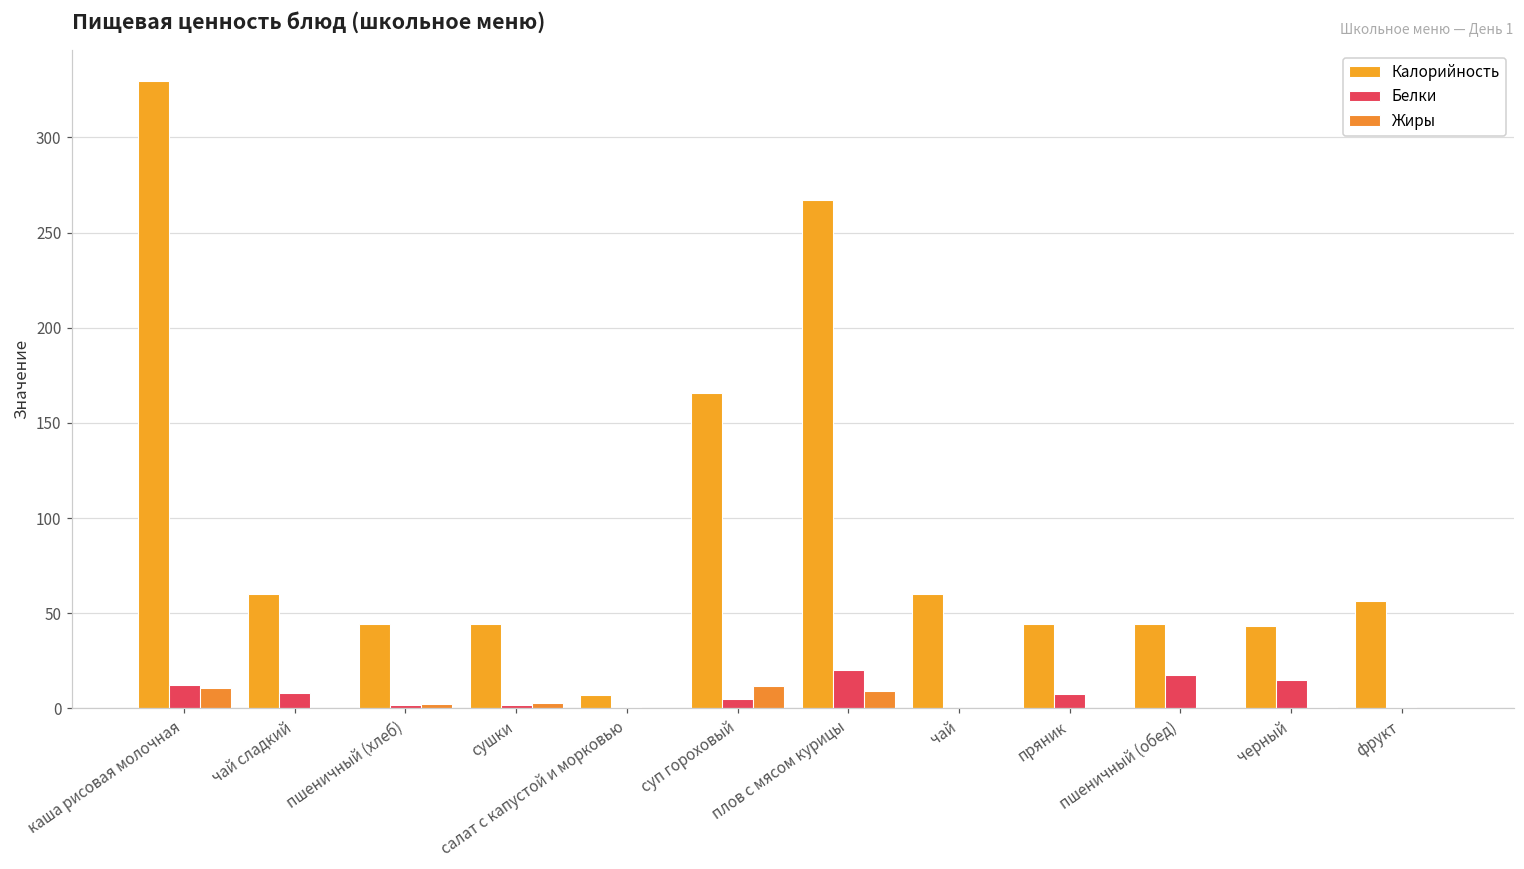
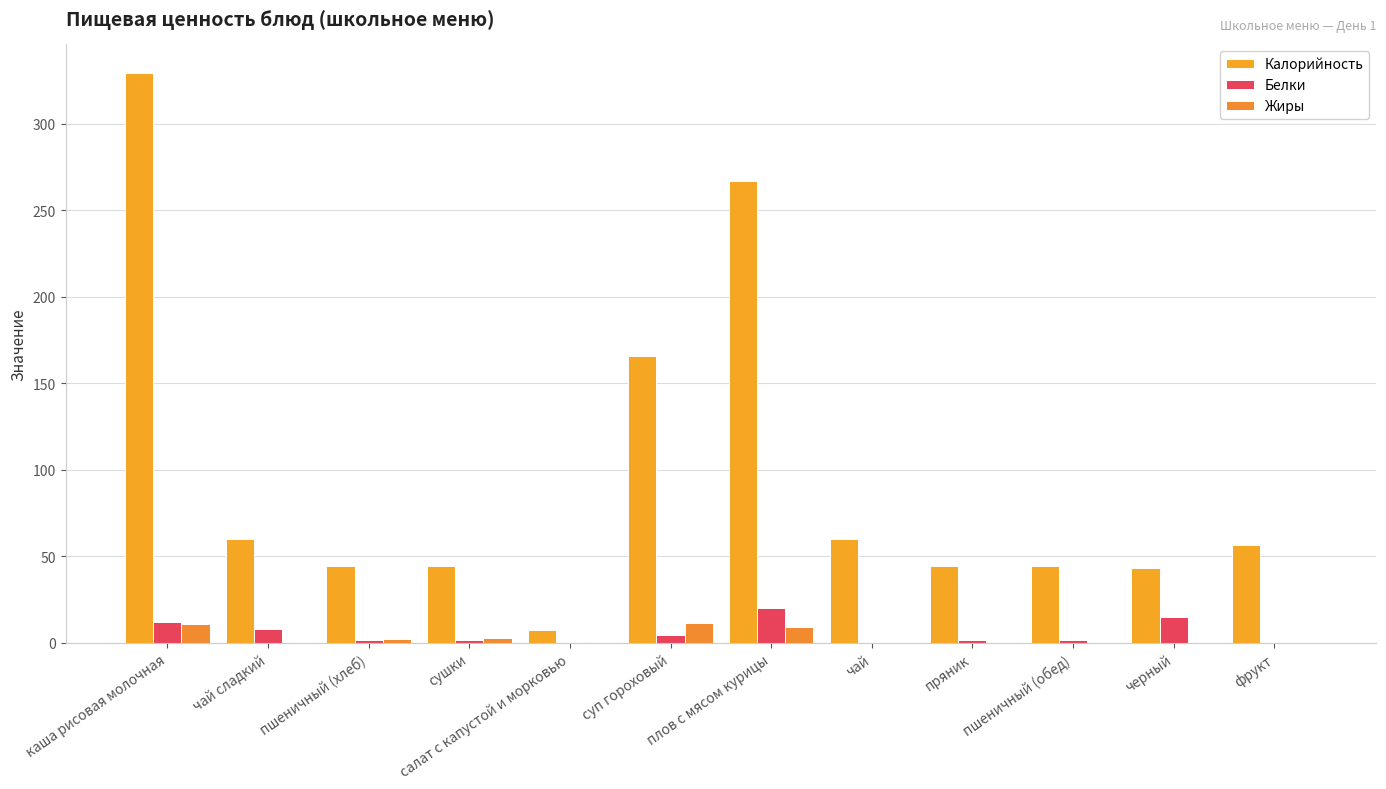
Белки, пряник: 8 -> 2
Белки, пшеничный (обед): 18 -> 2
